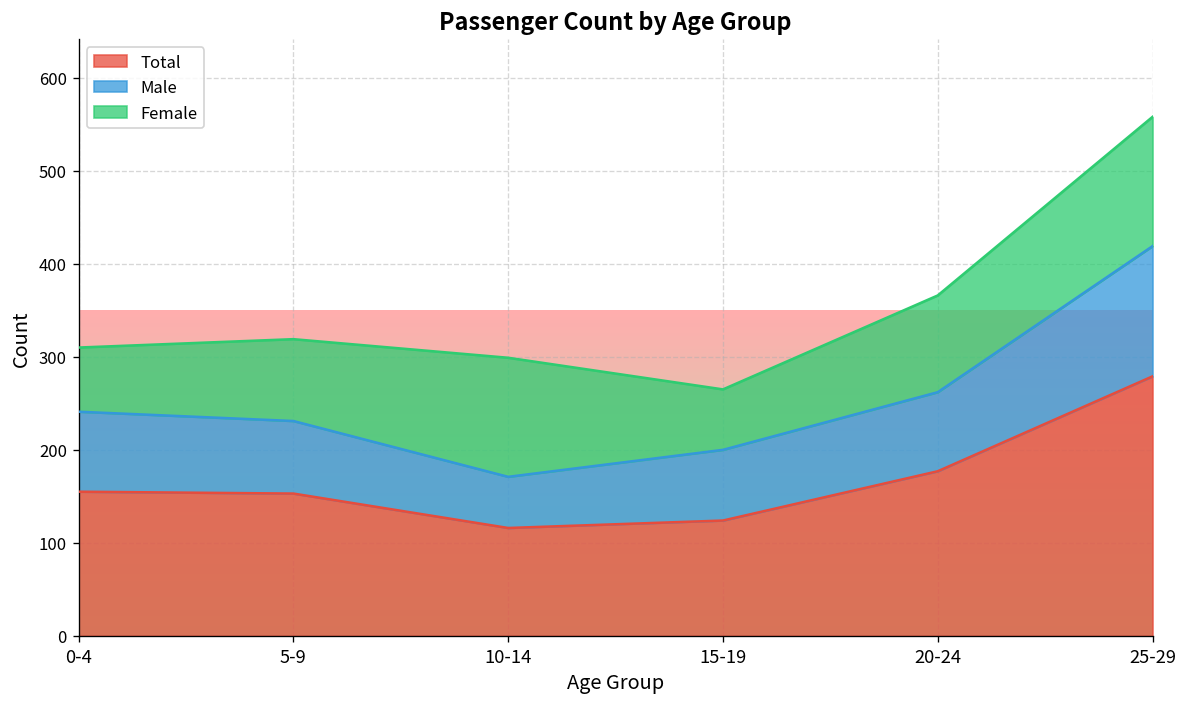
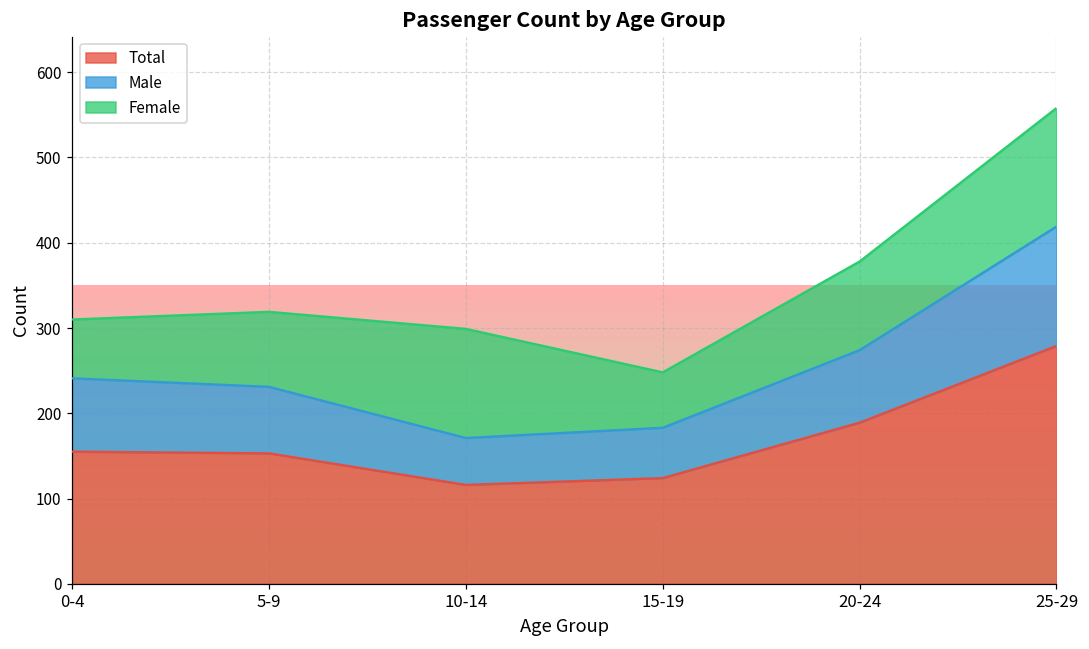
Male, 15-19: 80 -> 60
Total, 20-24: 180 -> 190
